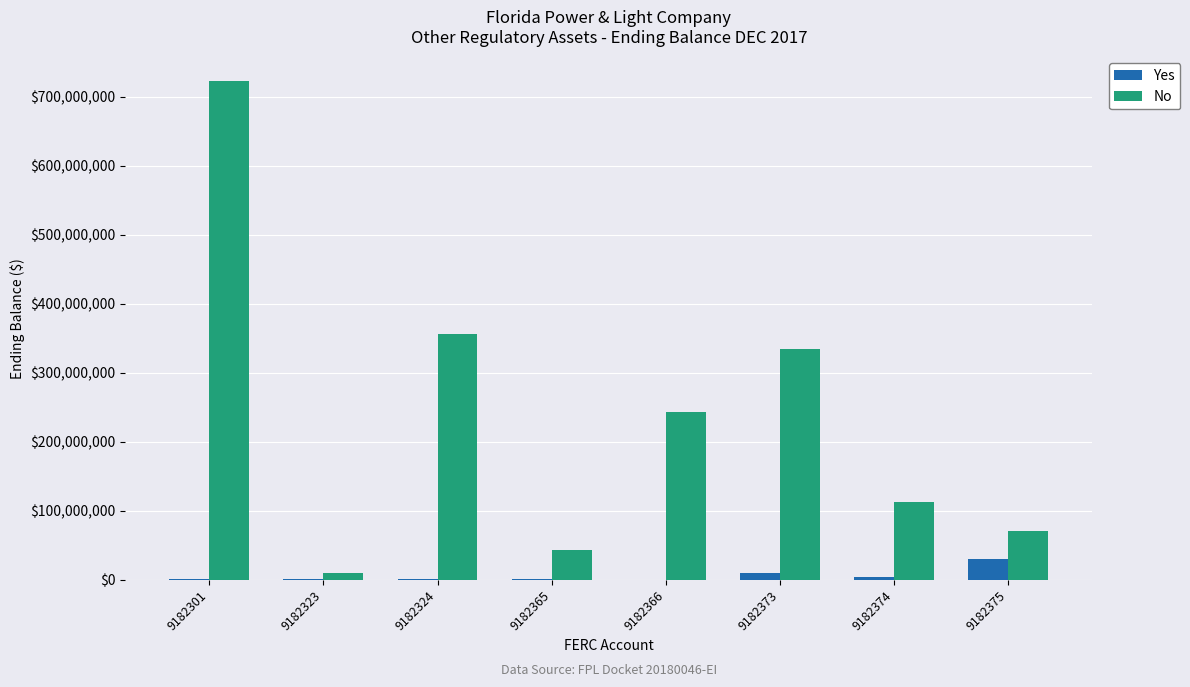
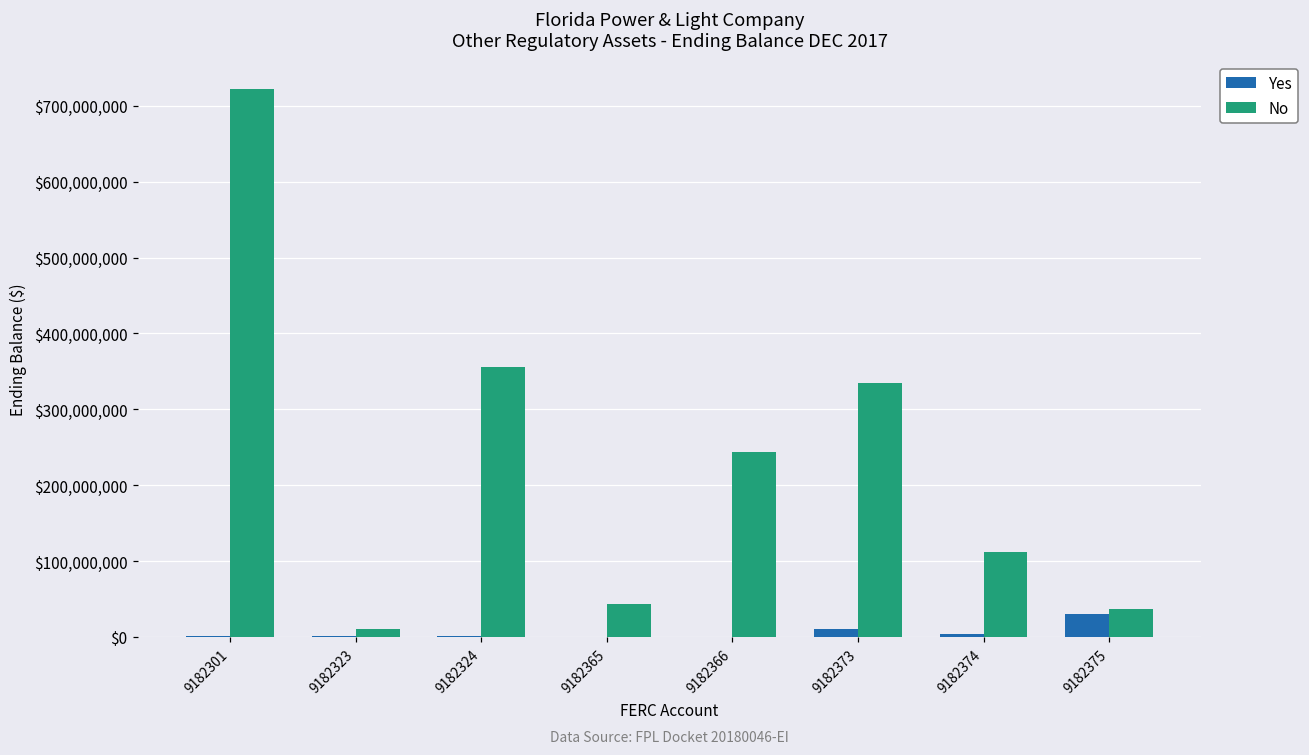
No, 9182375: $70,000,000 -> $40,000,000
